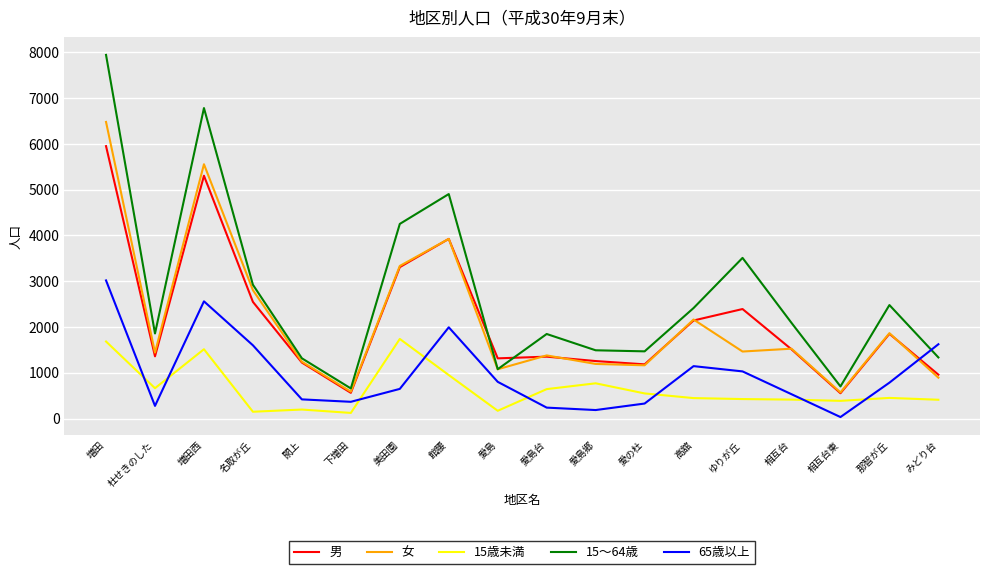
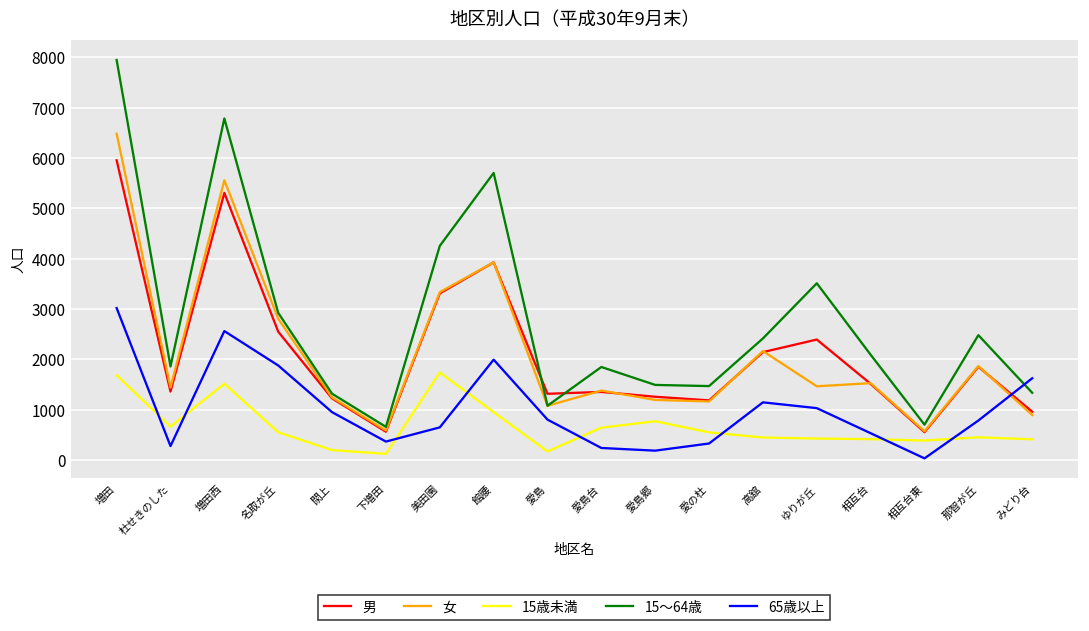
15歳未満, 名取が丘: 200 -> 600
65歳以上, 名取が丘: 1600 -> 1900
65歳以上, 閖上: 400 -> 1000
15～64歳, 館腰: 4900 -> 5700
